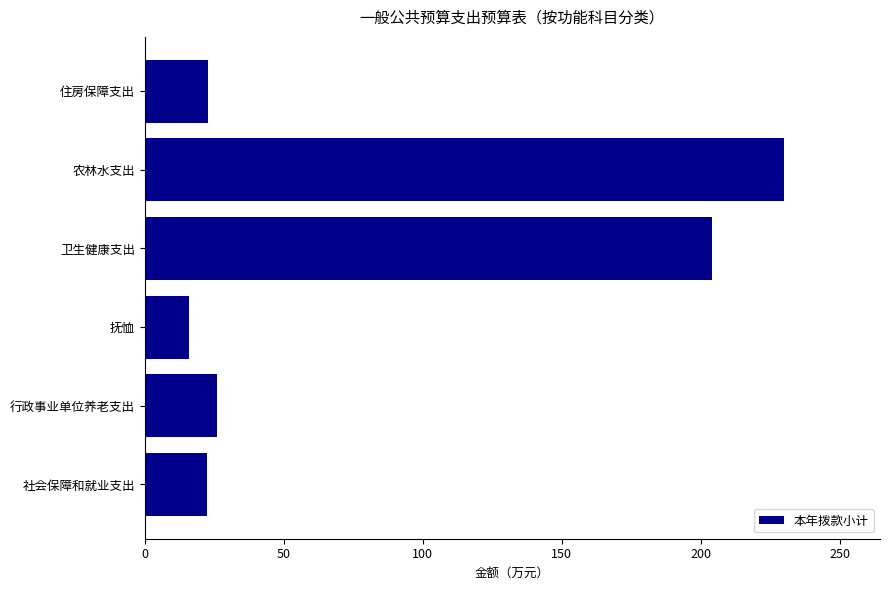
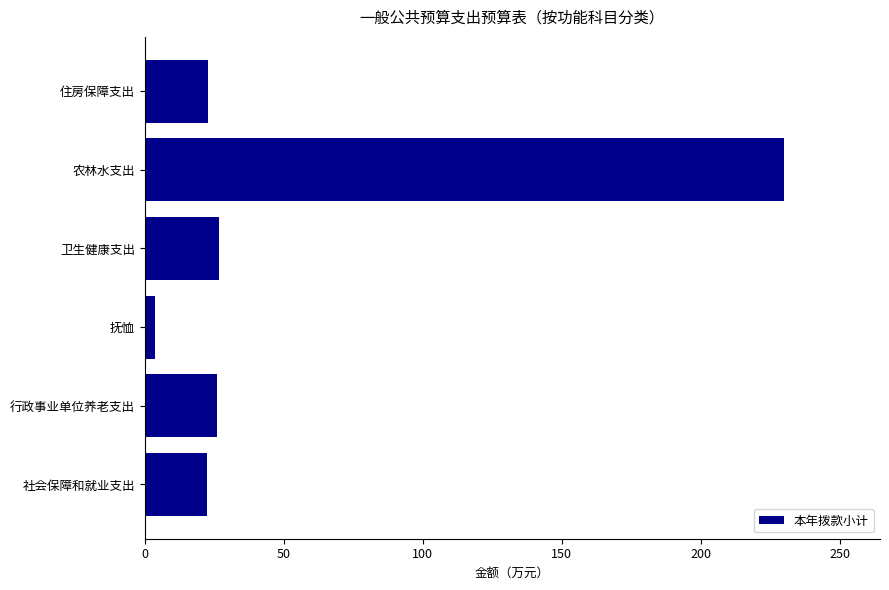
卫生健康支出: 204 -> 27
抚恤: 16 -> 4
